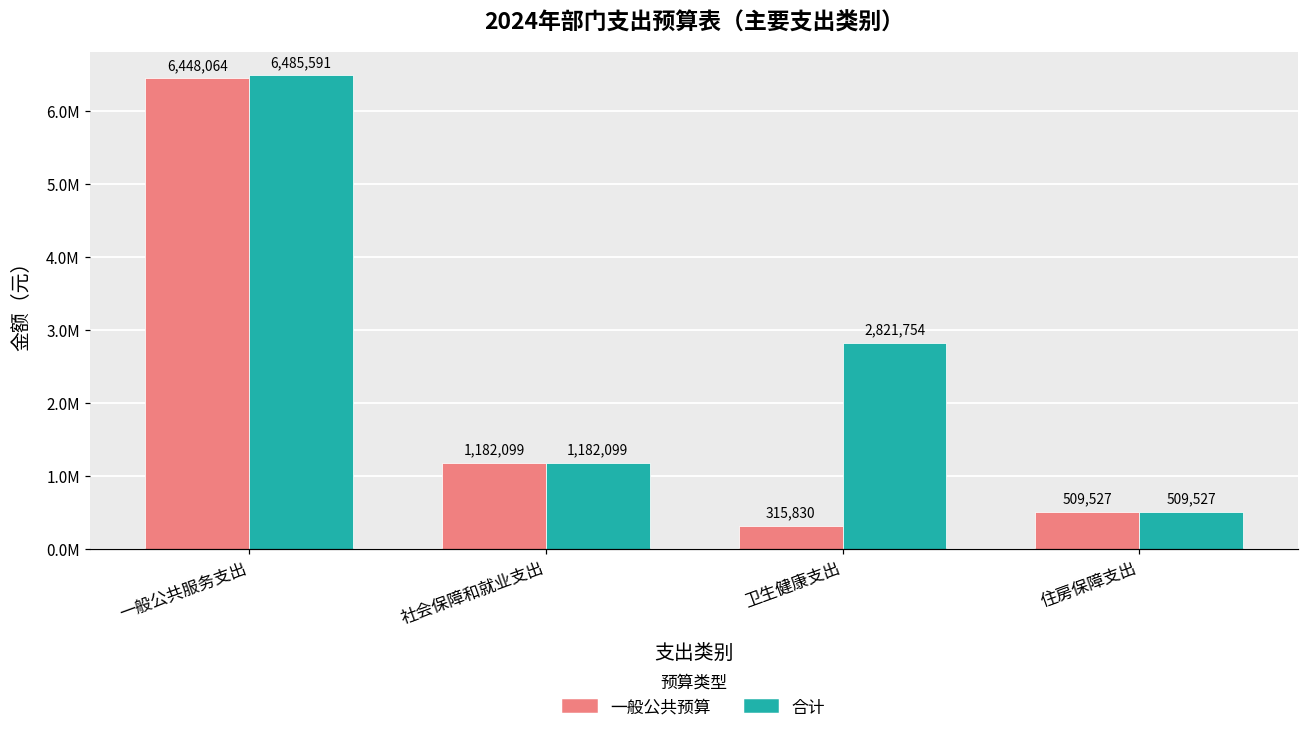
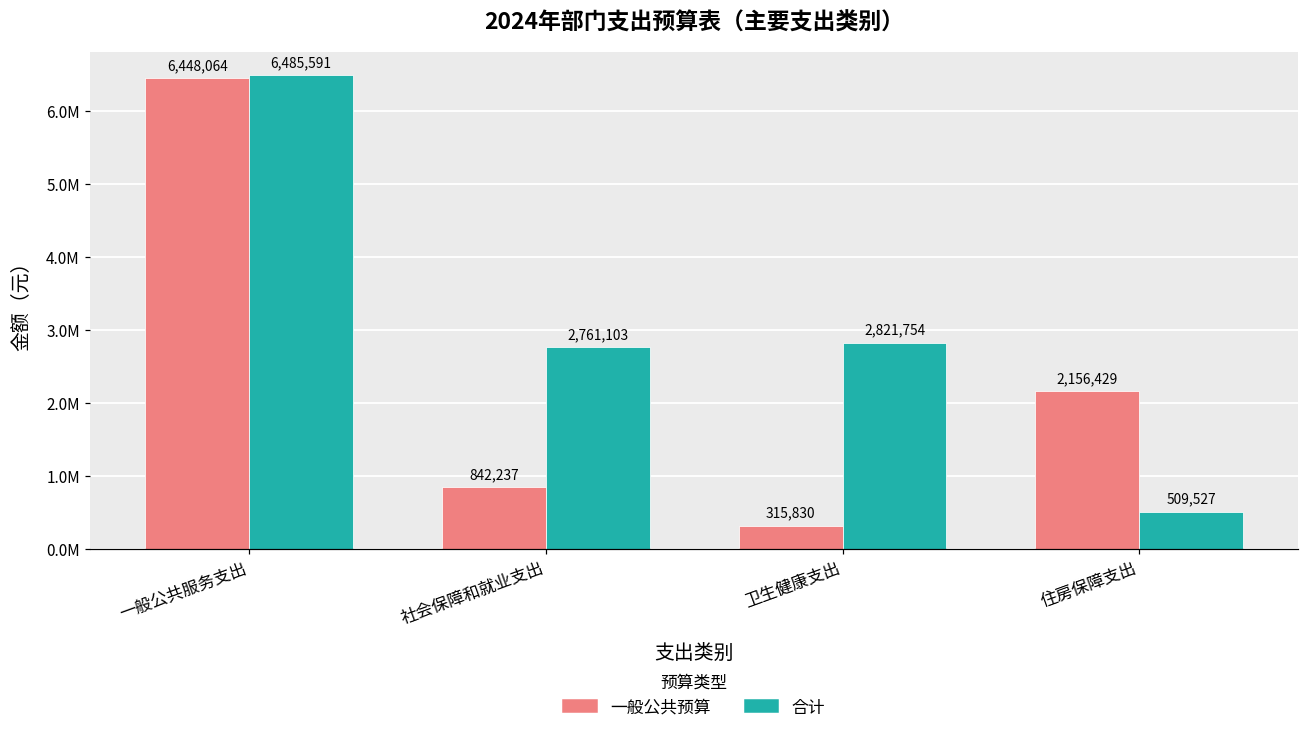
一般公共预算, 社会保障和就业支出: 1,182,099 -> 842,237
合计, 社会保障和就业支出: 1,182,099 -> 2,761,103
一般公共预算, 住房保障支出: 509,527 -> 2,156,429
